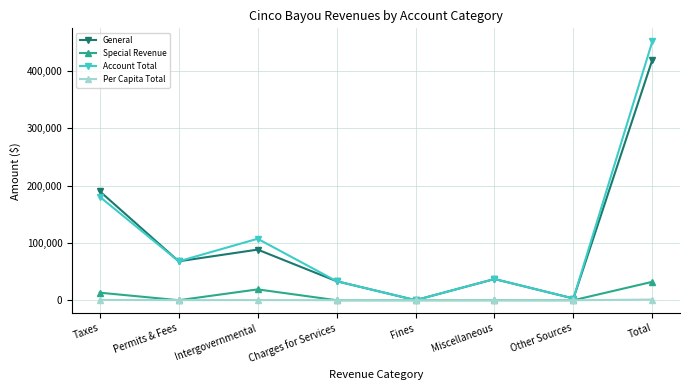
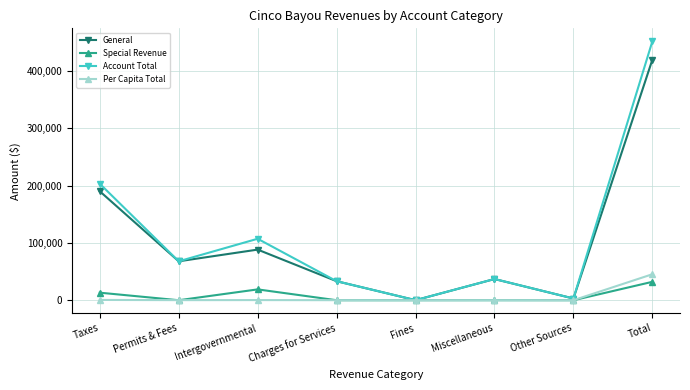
Account Total, Taxes: 180,000 -> 200,000
Per Capita Total, Total: 0 -> 50,000
